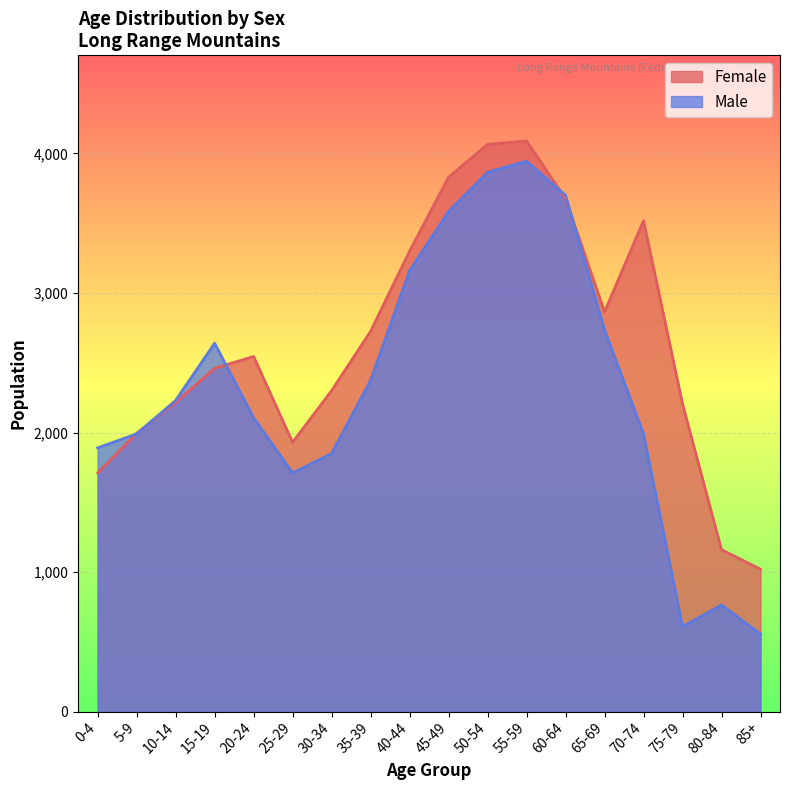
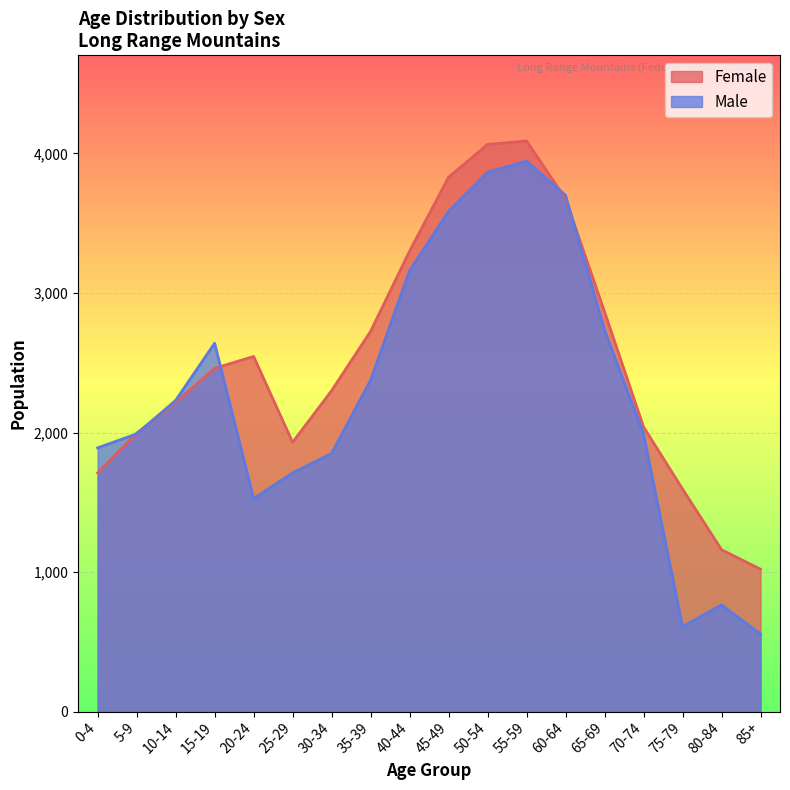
Male, 20-24: 2,110 -> 1,530
Female, 70-74: 3,520 -> 2,040
Female, 75-79: 2,210 -> 1,600
